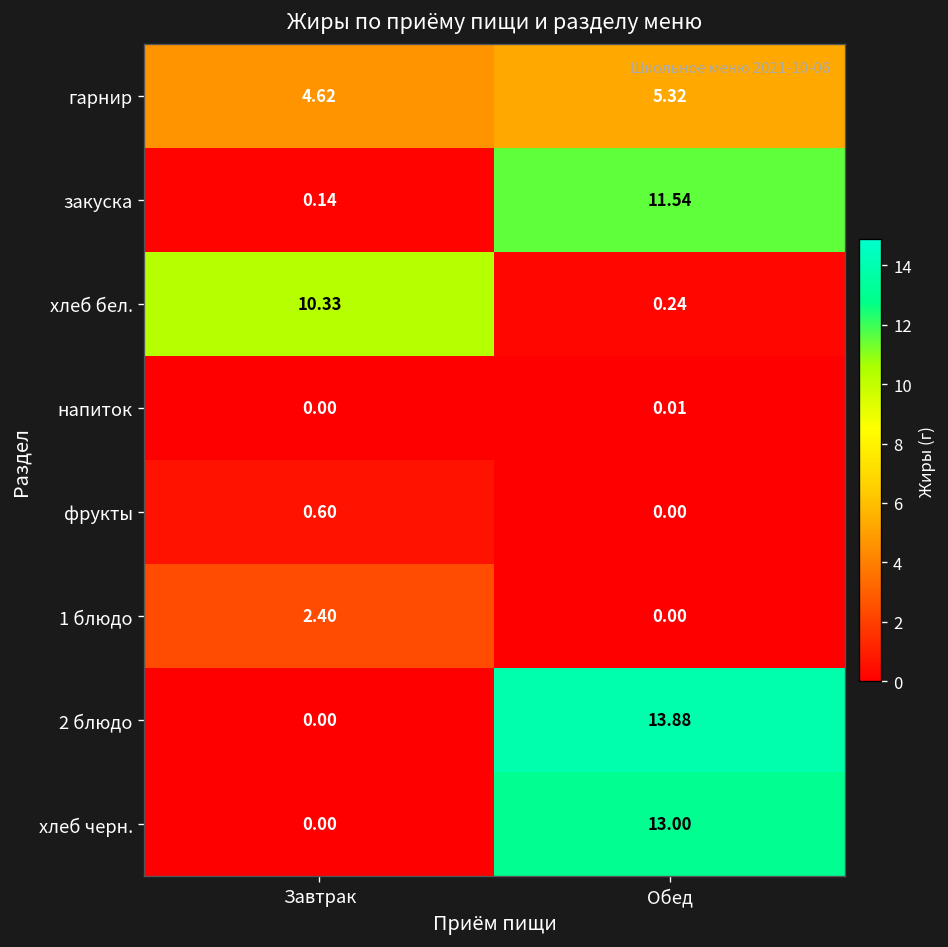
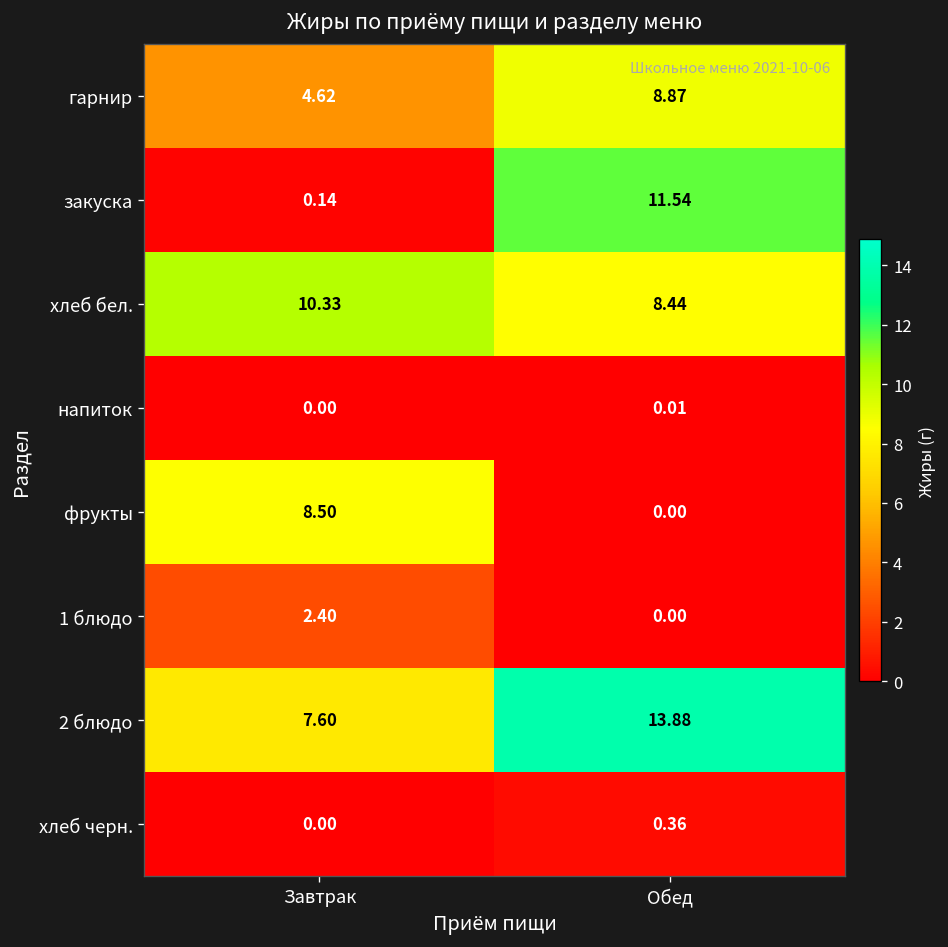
гарнир, Обед: 5.32 -> 8.87
хлеб бел., Обед: 0.24 -> 8.44
фрукты, Завтрак: 0.60 -> 8.50
2 блюдо, Завтрак: 0.00 -> 7.60
хлеб черн., Обед: 13.00 -> 0.36
